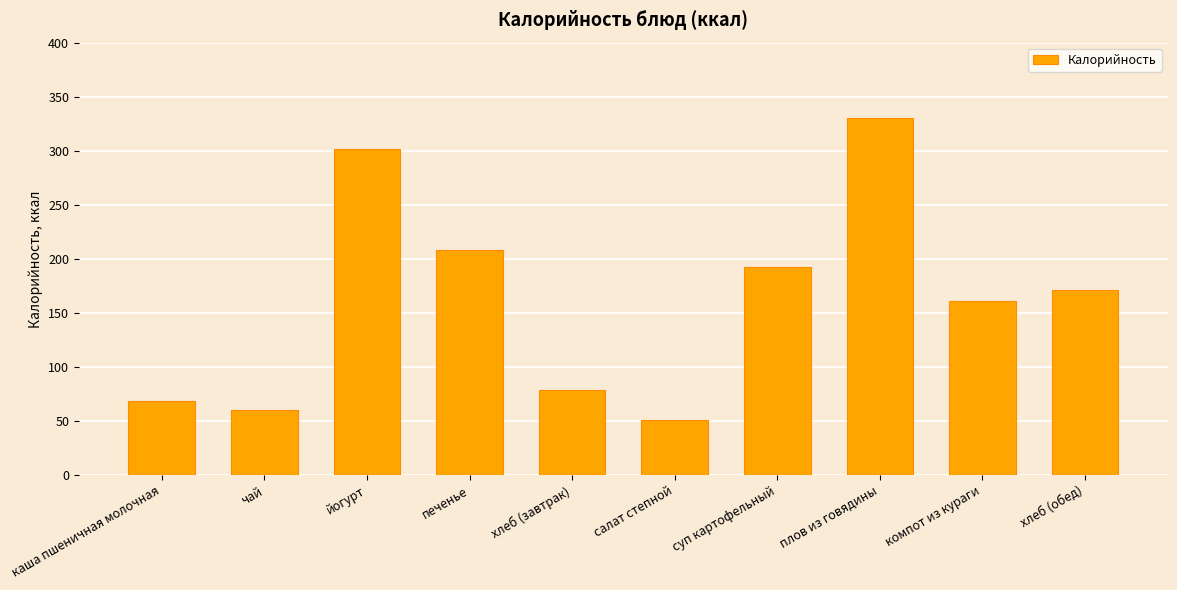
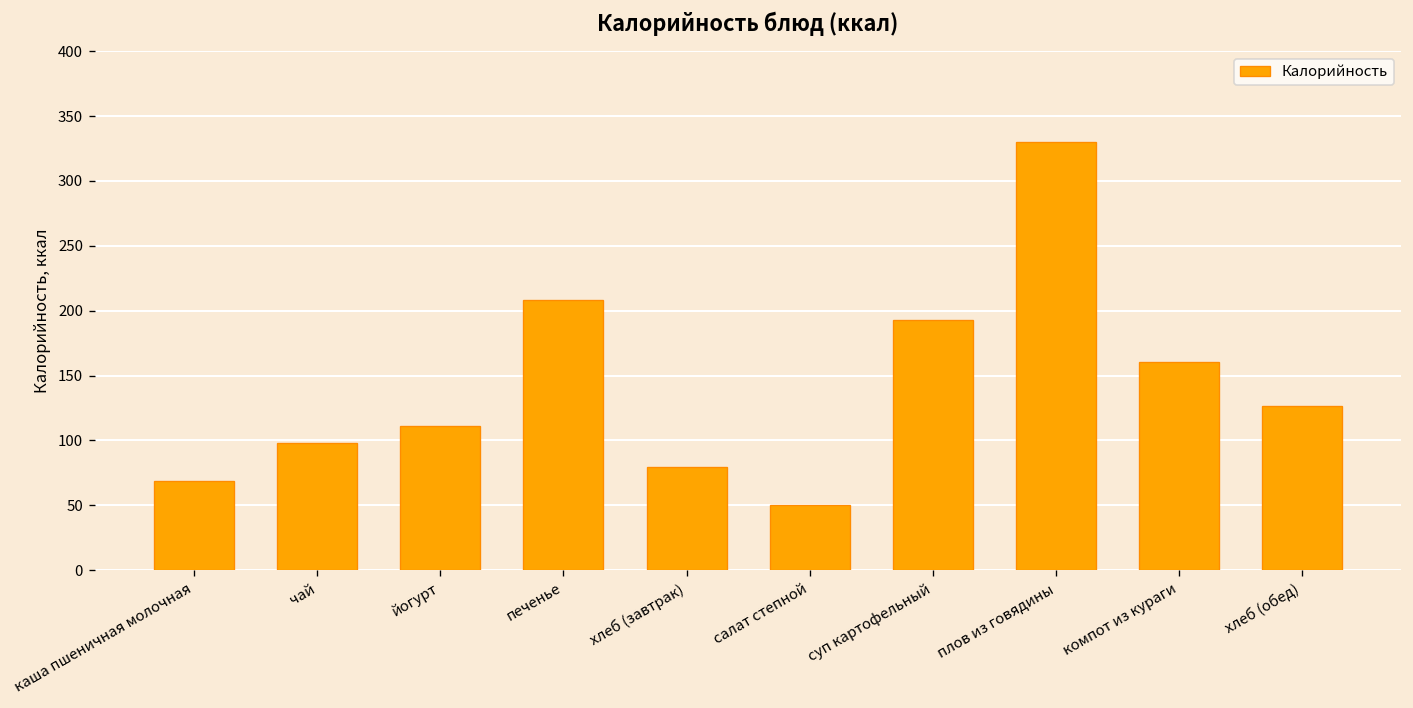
чай: 60 -> 98
йогурт: 301 -> 111
хлеб (обед): 171 -> 126
